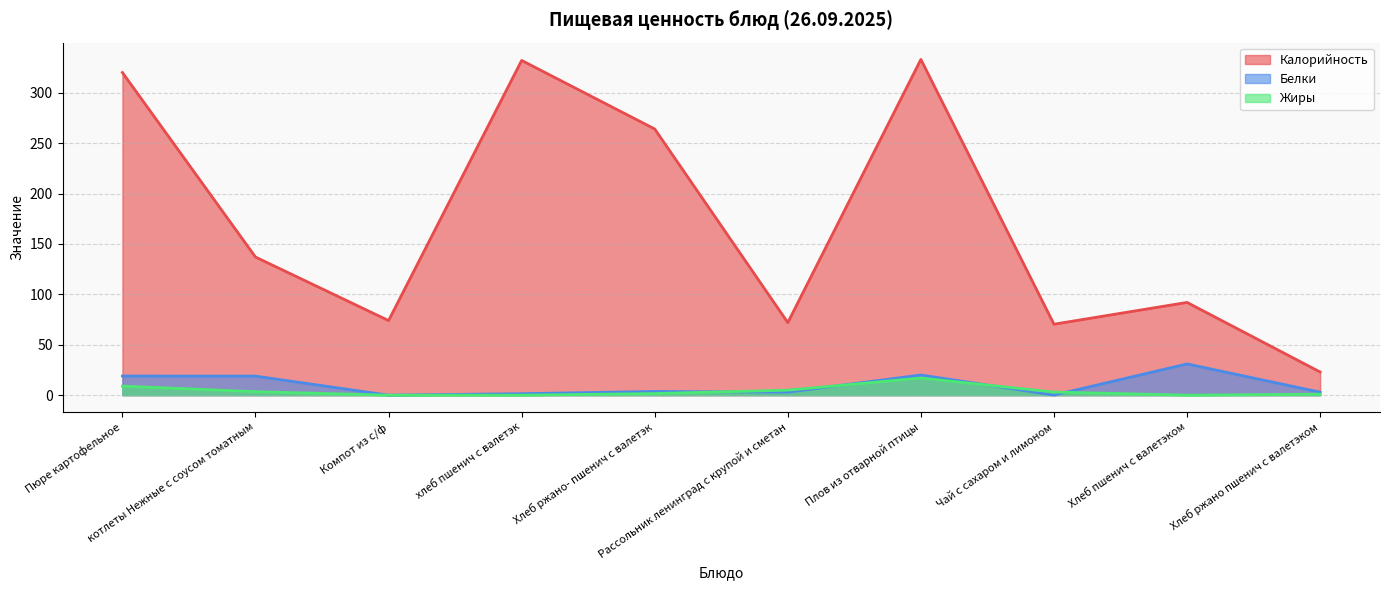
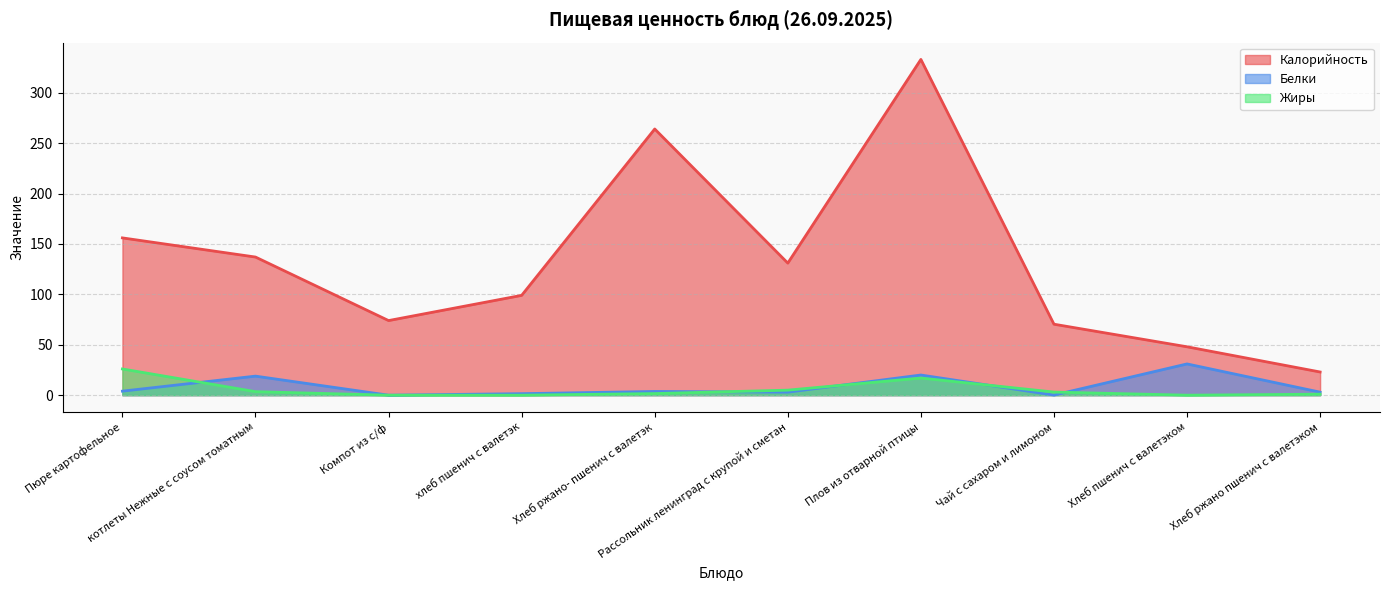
Калорийность, Пюре картофельное: 320 -> 156
Белки, Пюре картофельное: 19 -> 4
Жиры, Пюре картофельное: 9 -> 26
Калорийность, хлеб пшенич с валетэк: 332 -> 99
Калорийность, Рассольник ленинград с крупой и сметан: 72 -> 131
Калорийность, Хлеб пшенич с валетэком: 92 -> 48
